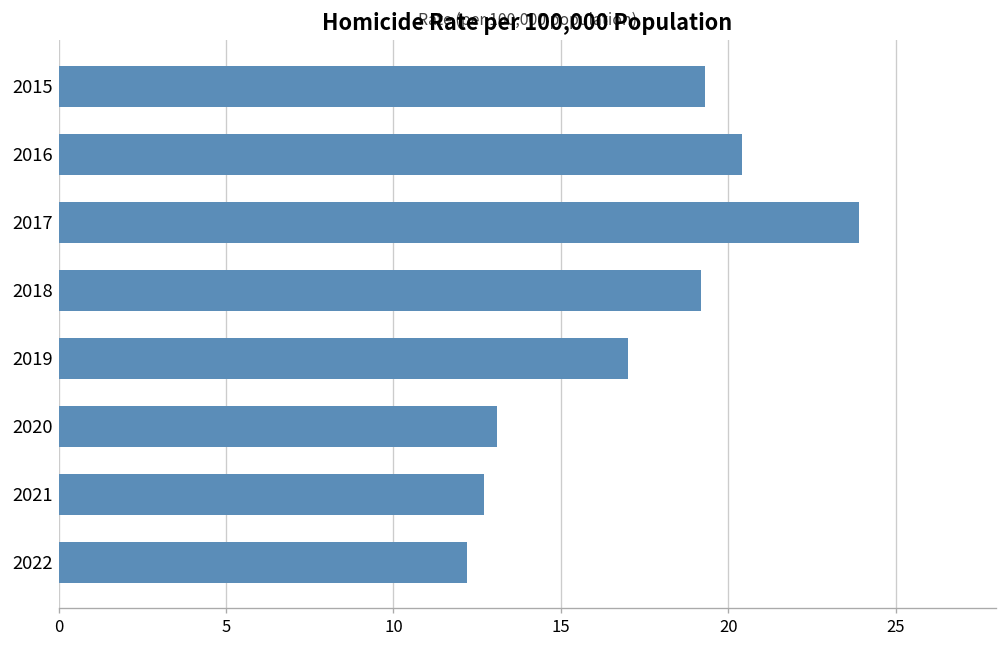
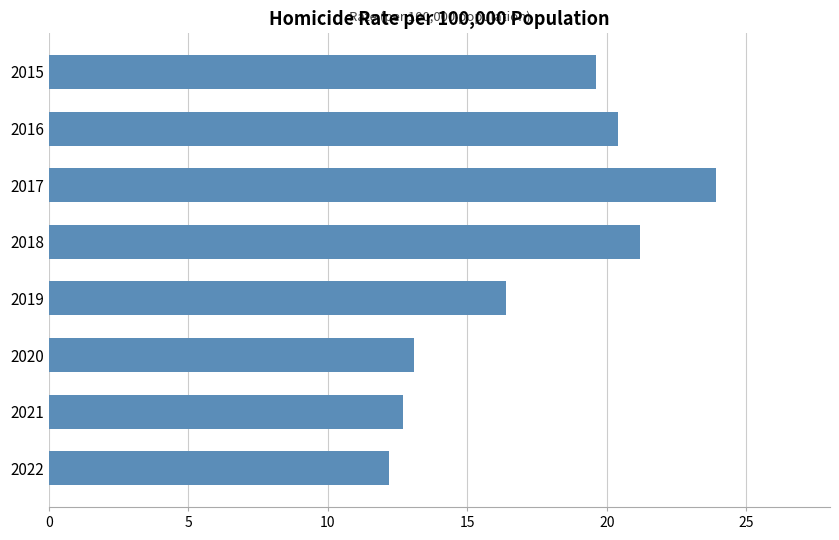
2015: 19.3 -> 19.6
2018: 19.2 -> 21.2
2019: 17.0 -> 16.4
